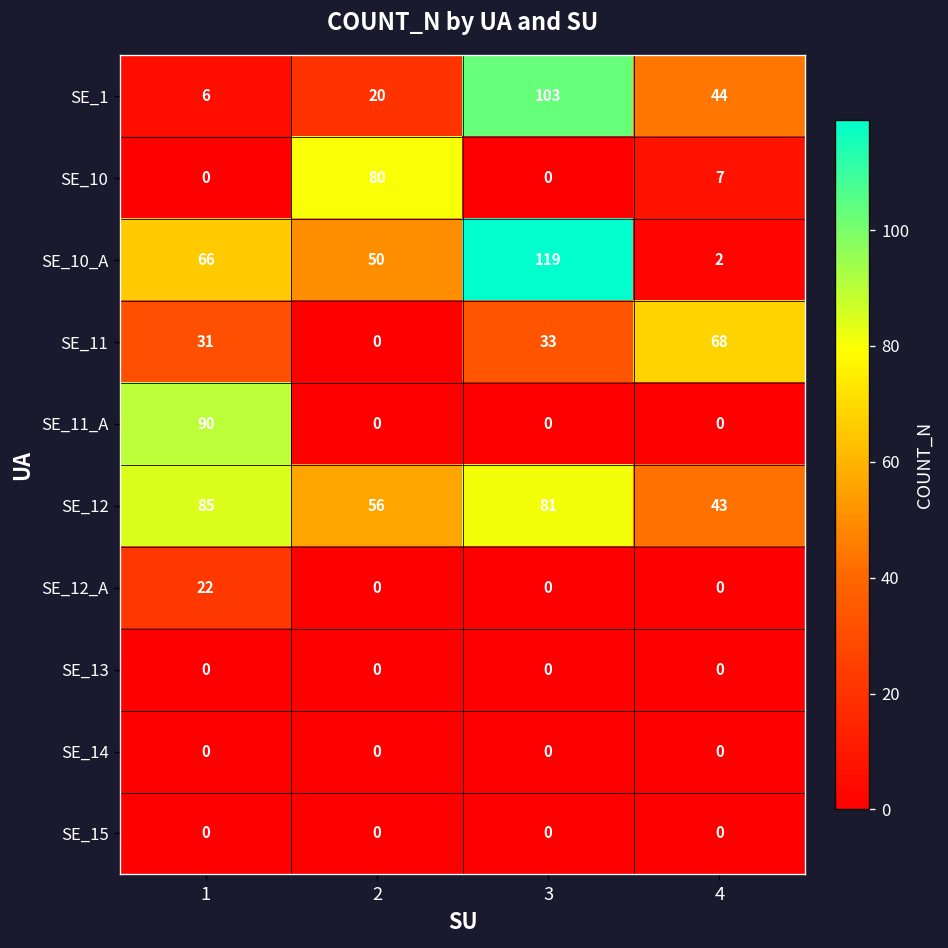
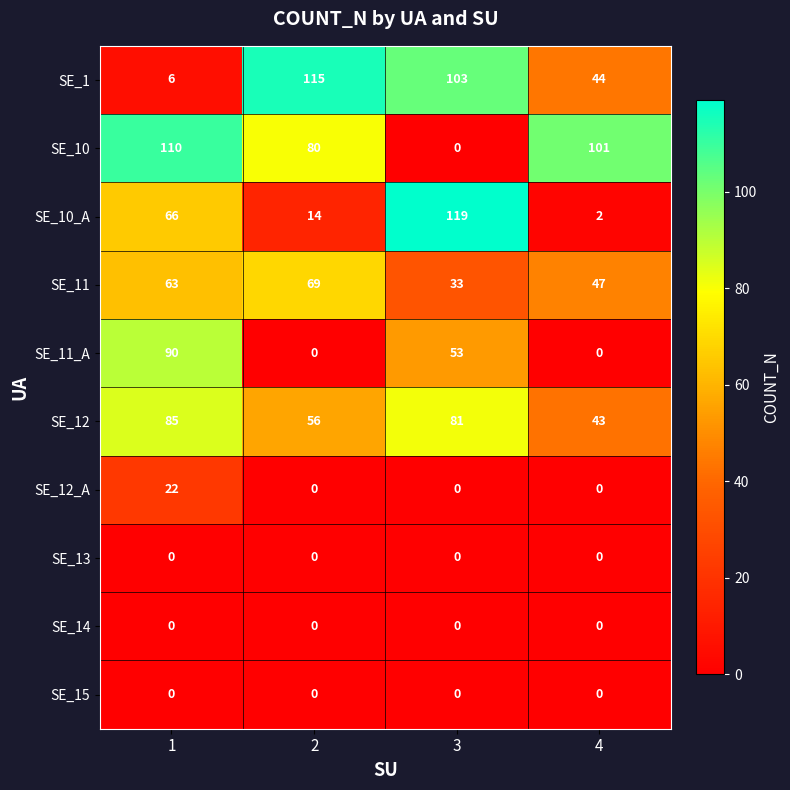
SE_1, 2: 20 -> 115
SE_10, 1: 0 -> 110
SE_10, 4: 7 -> 101
SE_10_A, 2: 50 -> 14
SE_11, 1: 31 -> 63
SE_11, 2: 0 -> 69
SE_11, 4: 68 -> 47
SE_11_A, 3: 0 -> 53
